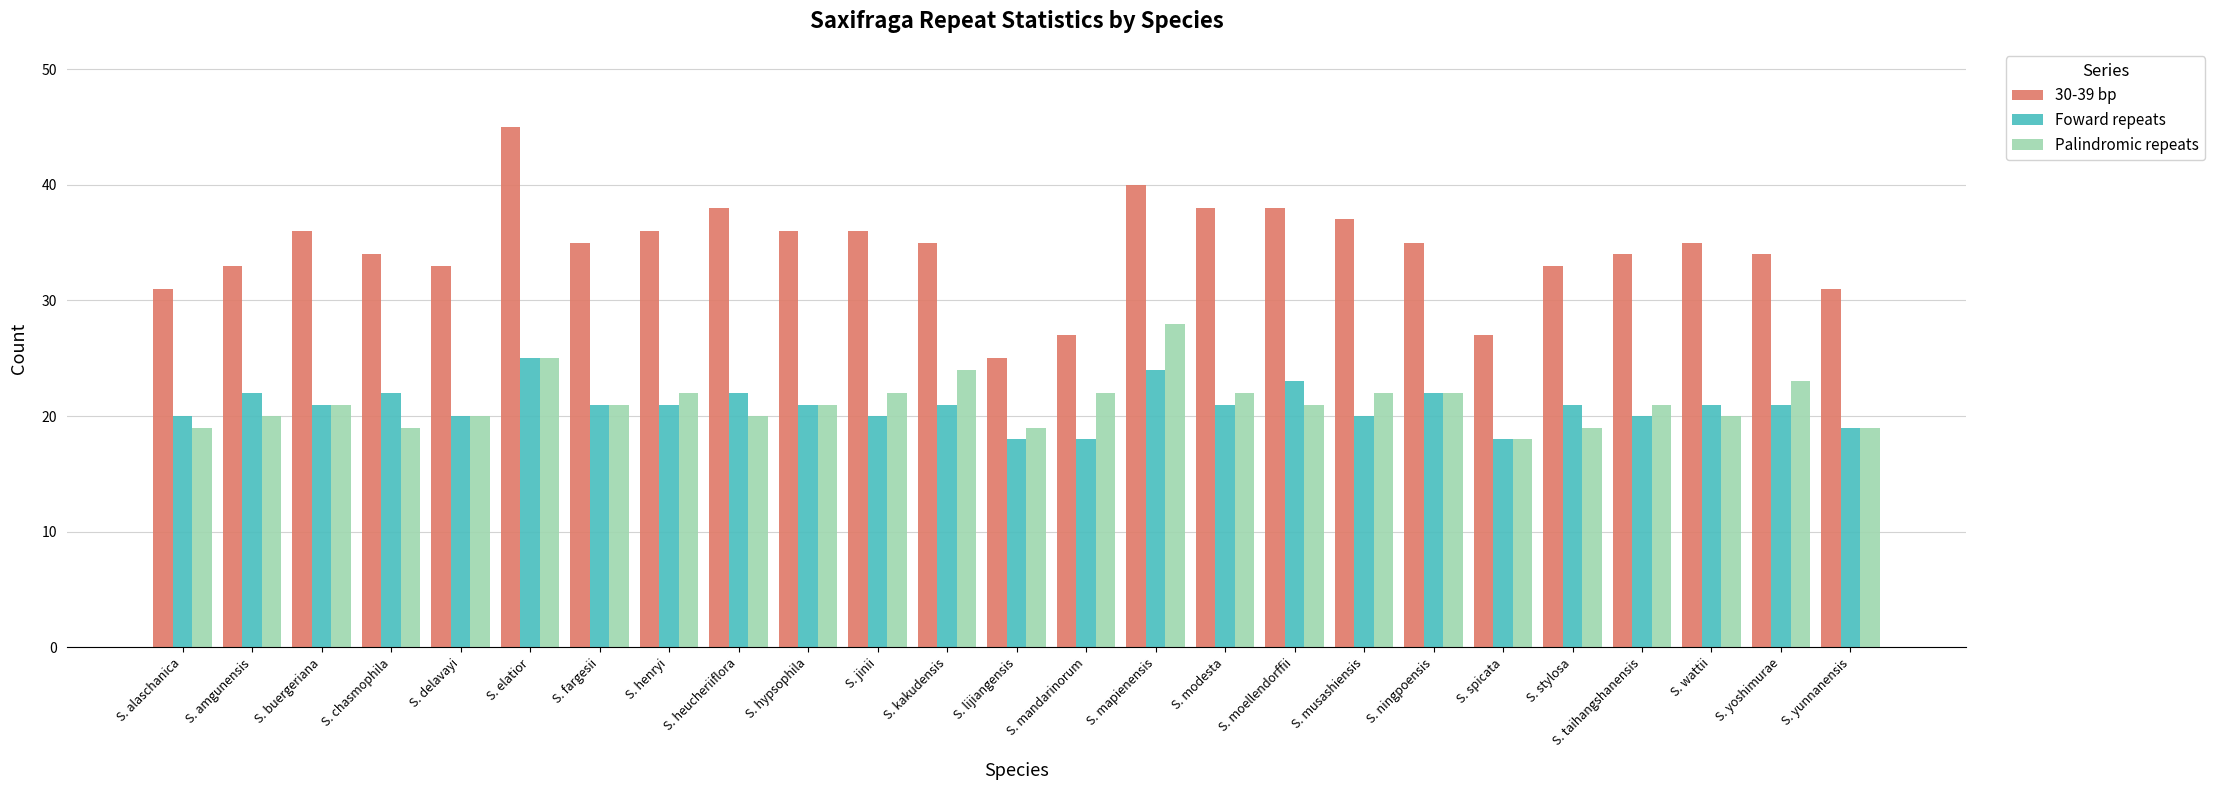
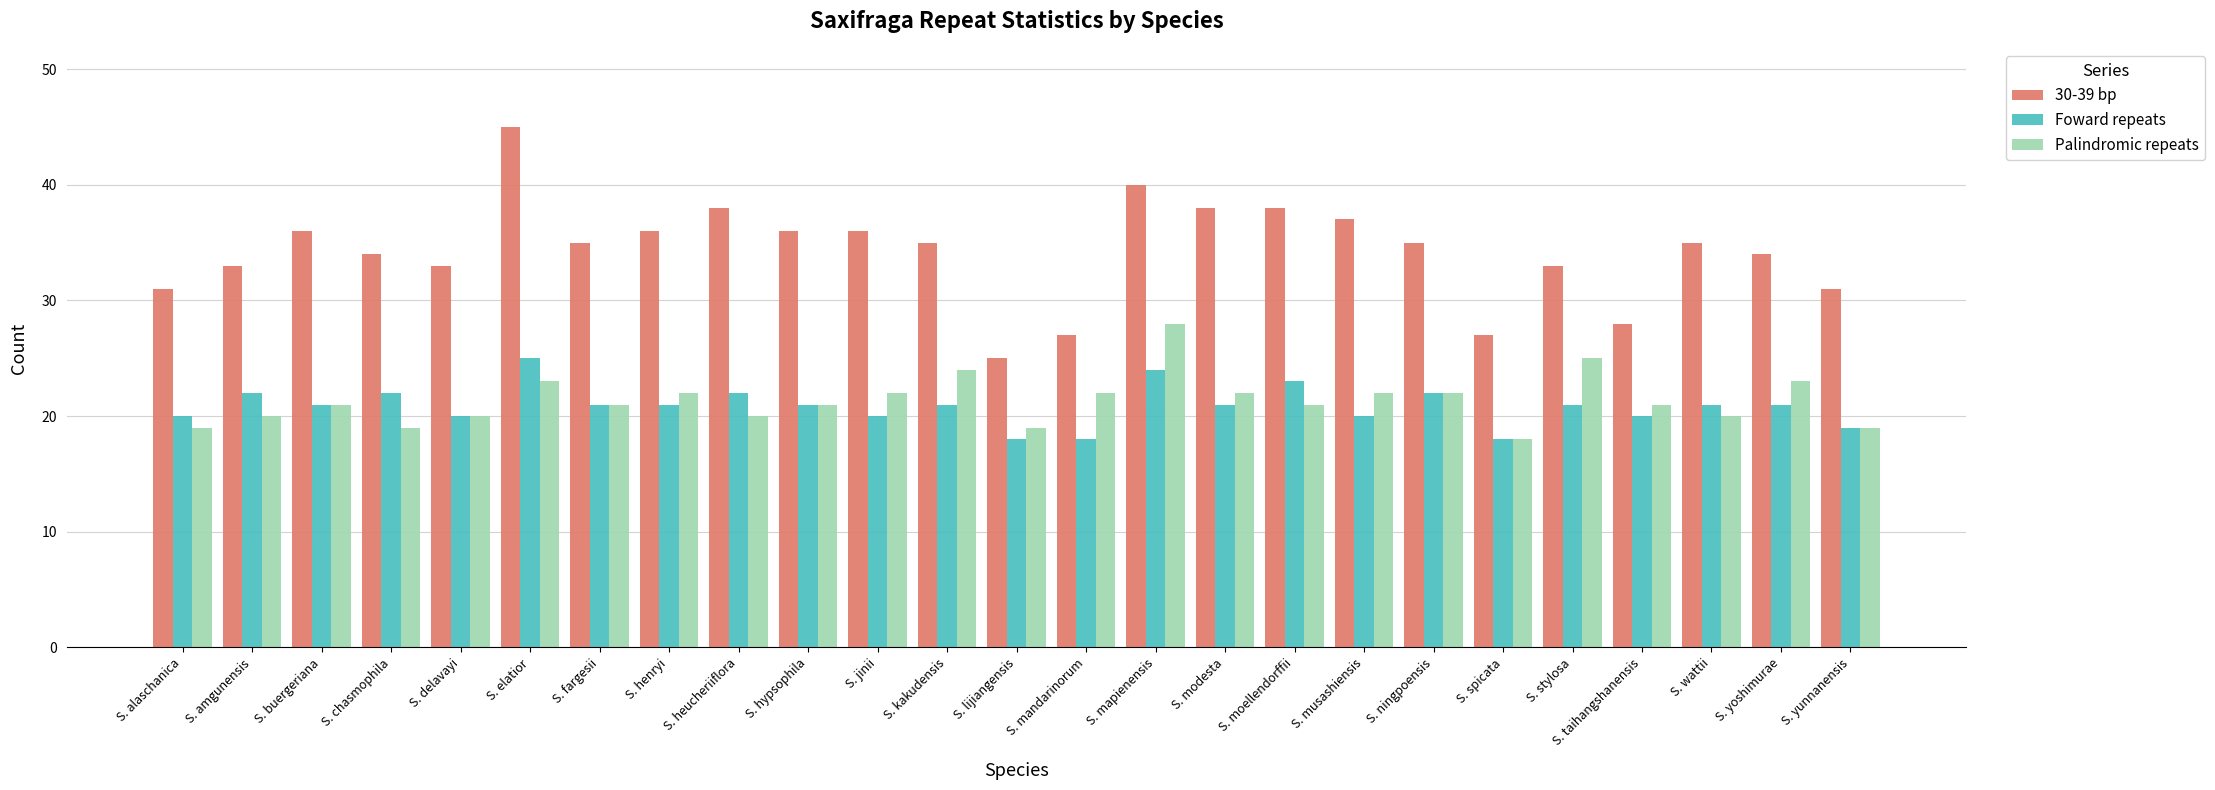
Palindromic repeats, S. elatior: 25 -> 23
Palindromic repeats, S. stylosa: 19 -> 25
30-39 bp, S. taihangshanensis: 34 -> 28
